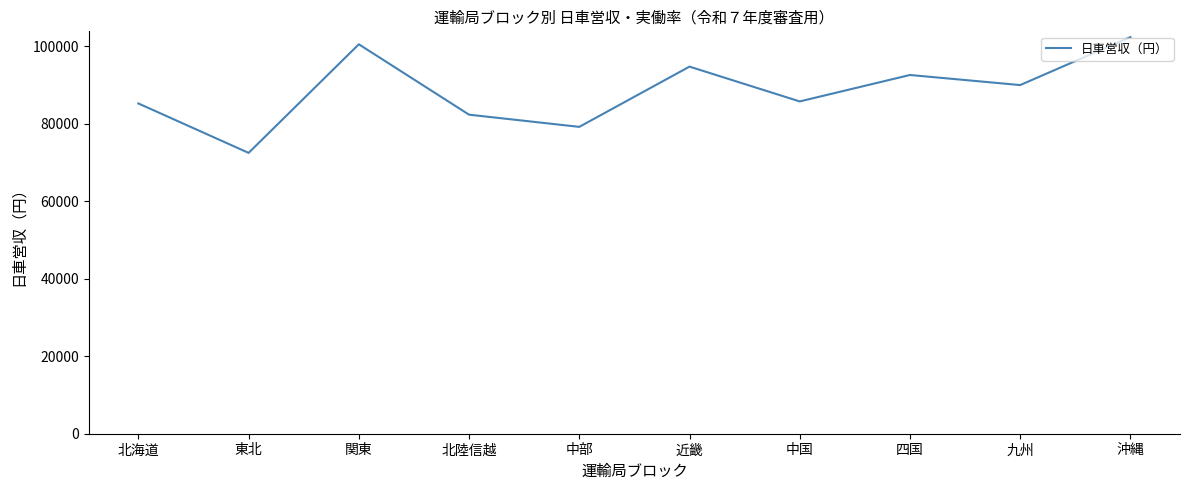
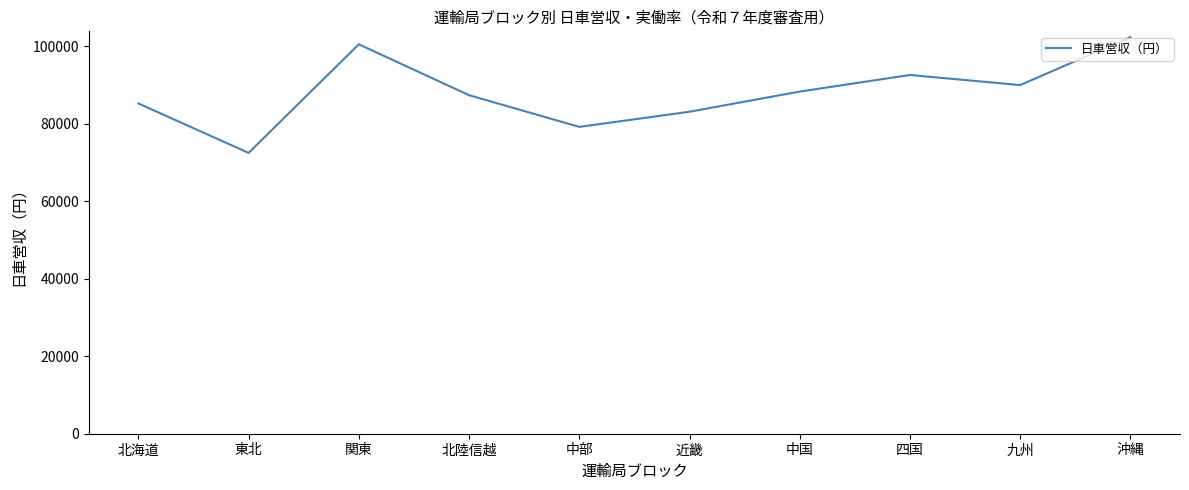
北陸信越: 82000 -> 87000
近畿: 95000 -> 83000
中国: 86000 -> 88000
